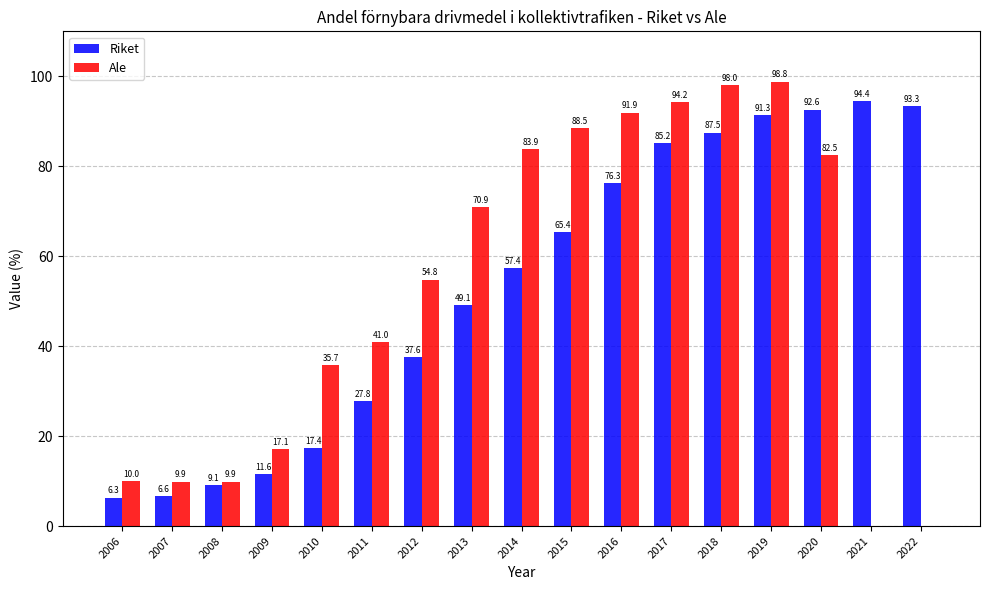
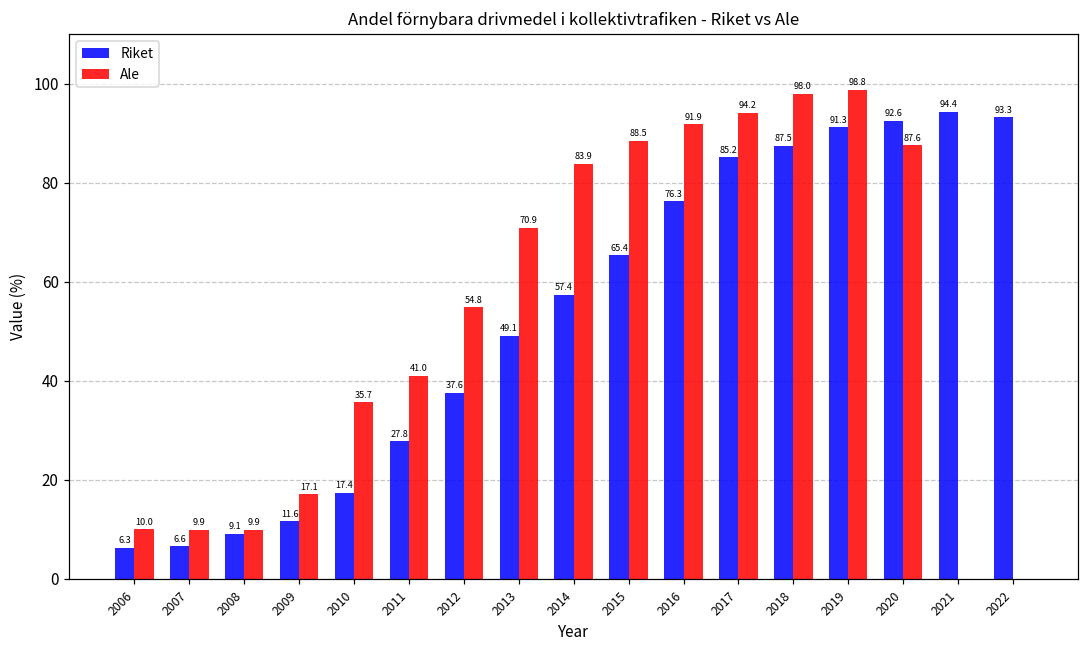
Ale, 2020: 82.5 -> 87.6
